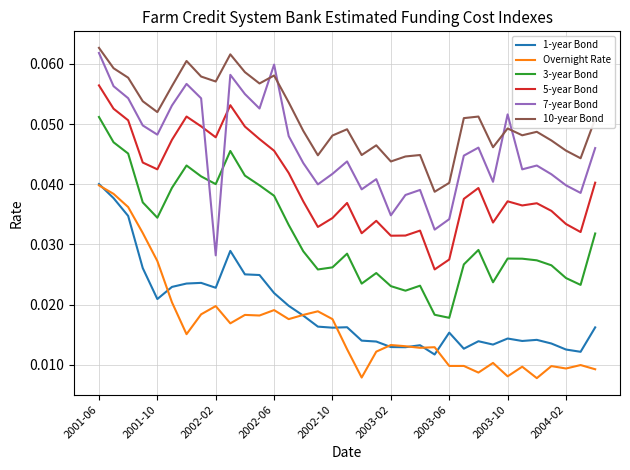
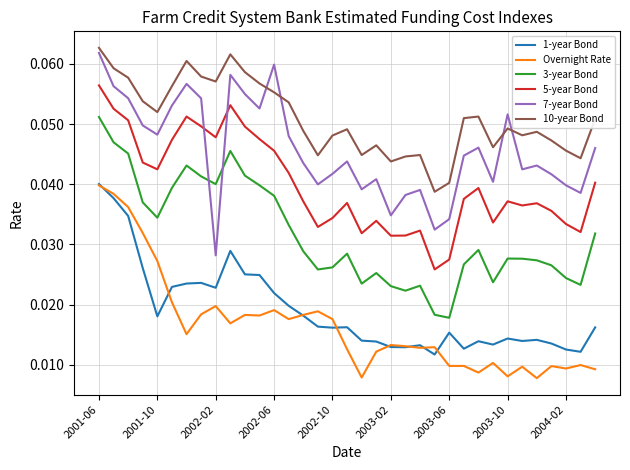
1-year Bond, 2001-10: 0.021 -> 0.018
10-year Bond, 2002-06: 0.058 -> 0.055
